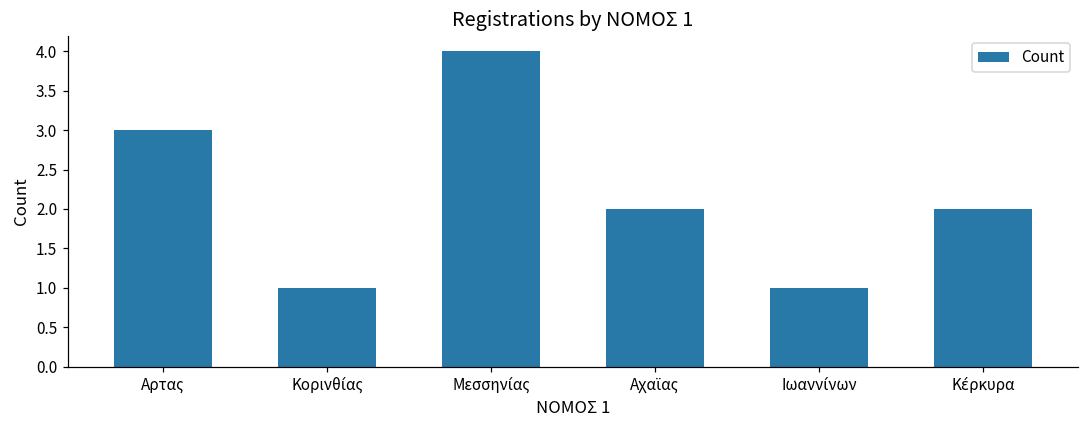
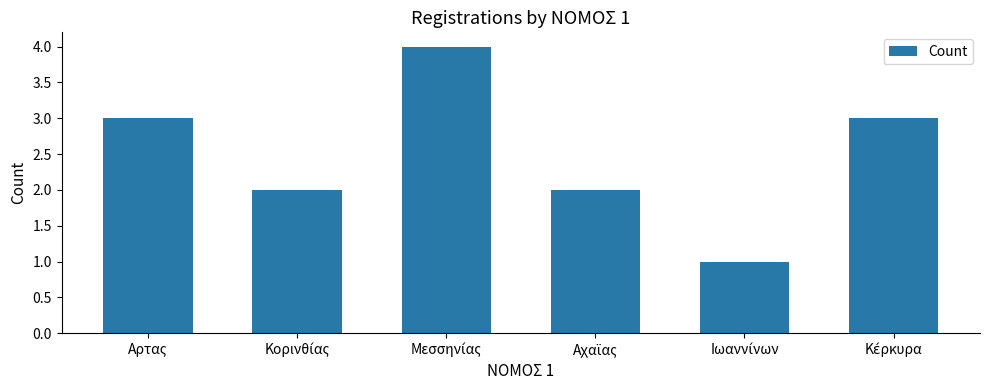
Κορινθίας: 1 -> 2
Κέρκυρα: 2 -> 3
